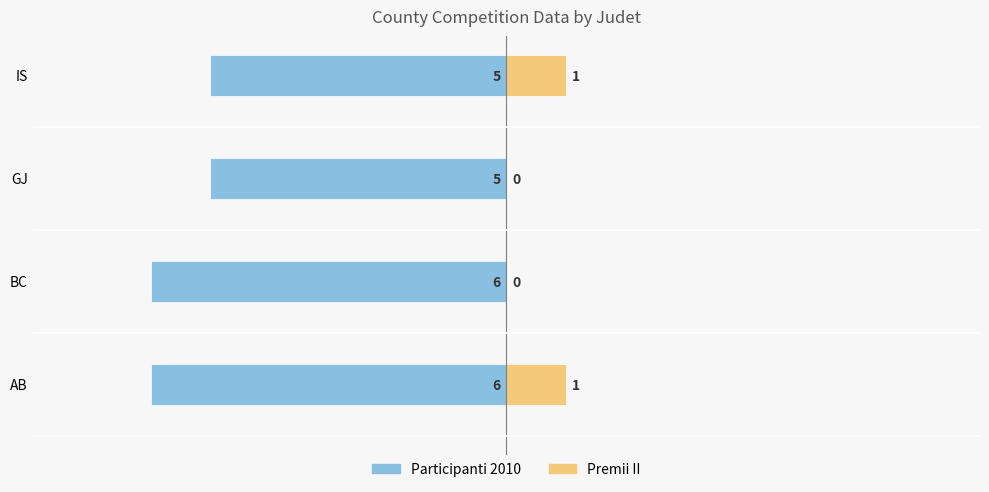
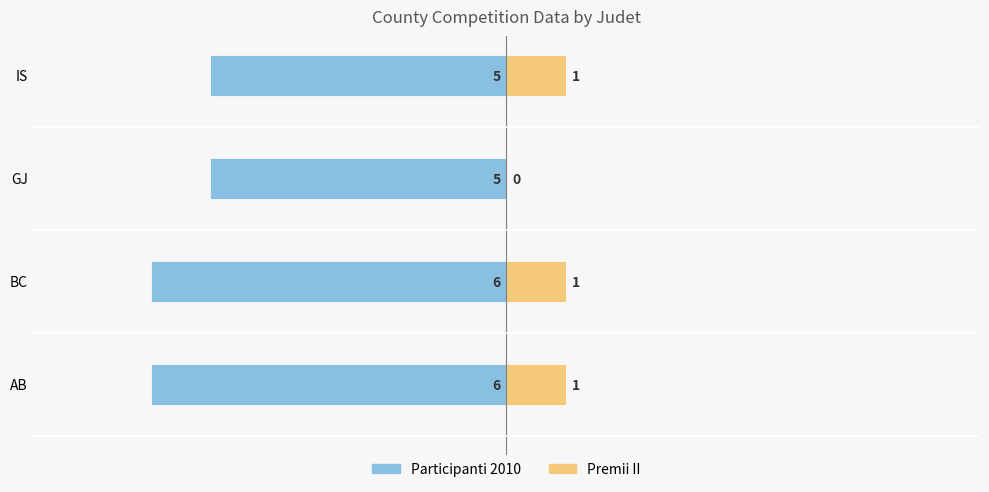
Premii II, BC: 0 -> 1
